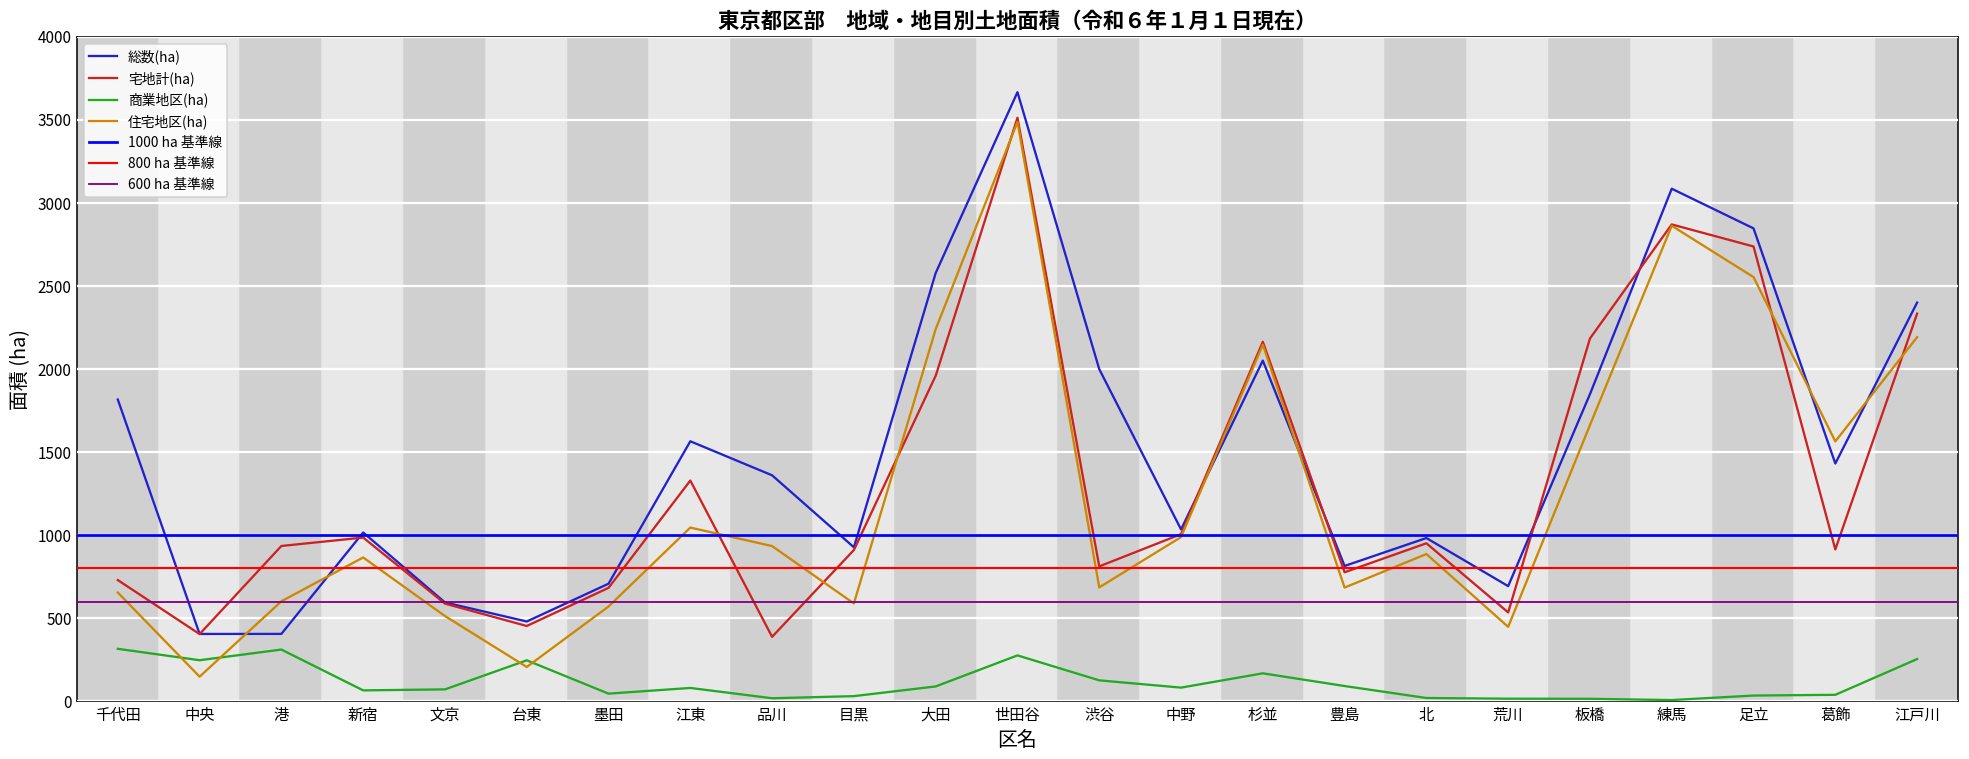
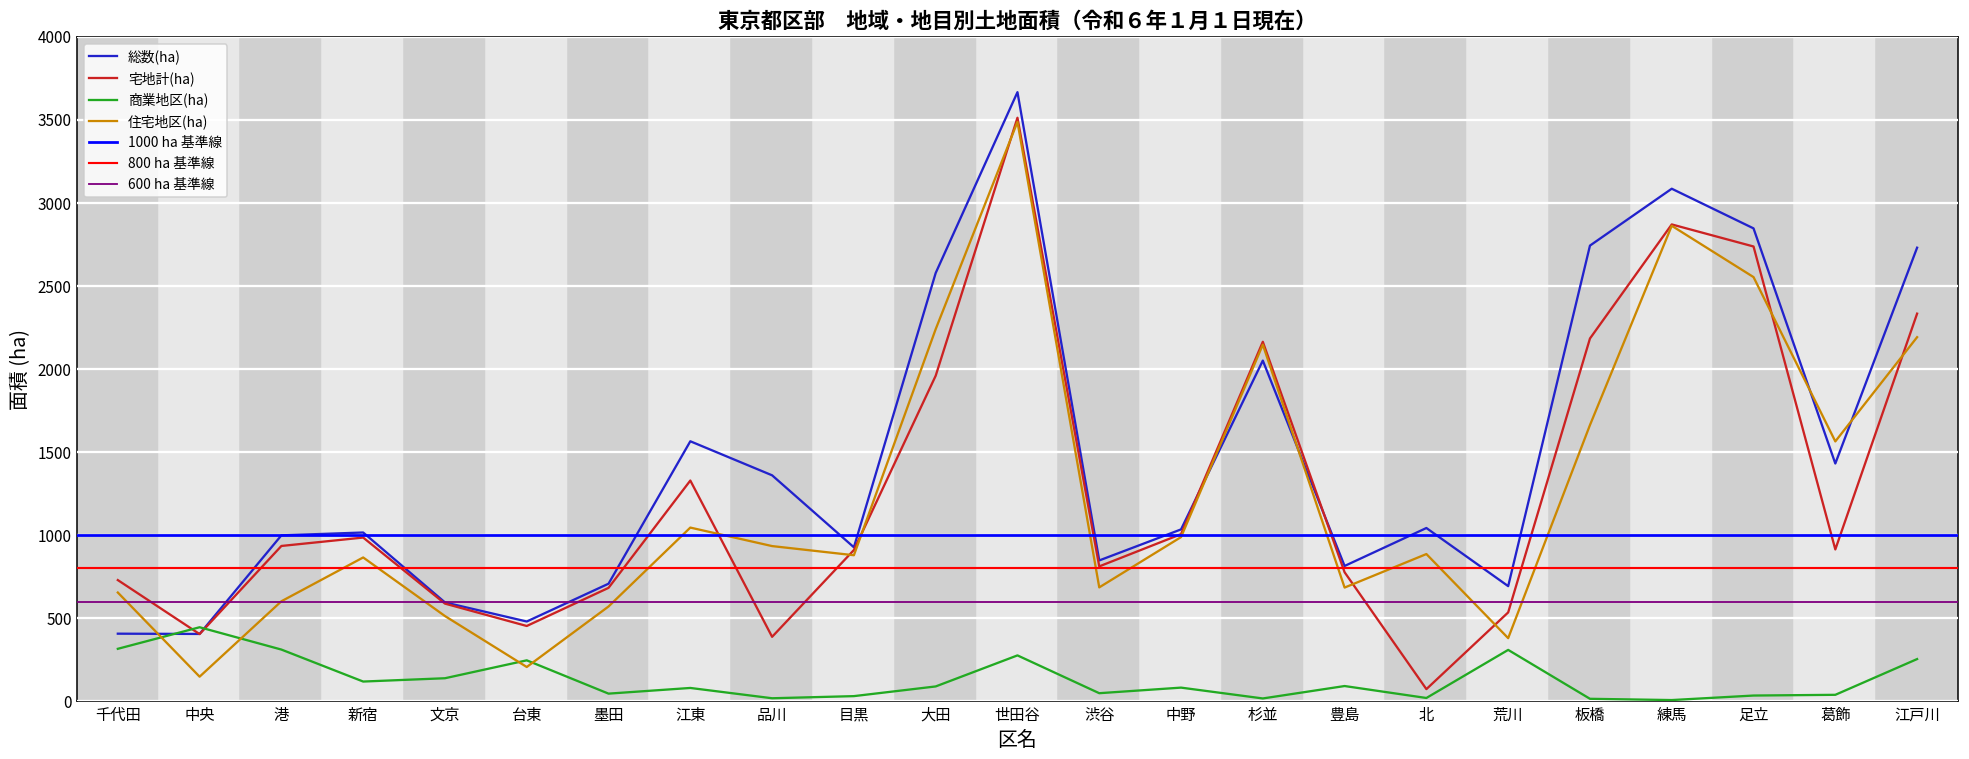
総数(ha), 千代田: 1820 -> 410
商業地区(ha), 中央: 250 -> 450
総数(ha), 港: 410 -> 1000
商業地区(ha), 新宿: 70 -> 120
商業地区(ha), 文京: 70 -> 140
住宅地区(ha), 目黒: 590 -> 880
総数(ha), 渋谷: 2000 -> 850
商業地区(ha), 渋谷: 130 -> 50
商業地区(ha), 杉並: 170 -> 20
総数(ha), 北: 980 -> 1040
宅地計(ha), 北: 950 -> 70
商業地区(ha), 荒川: 20 -> 310
住宅地区(ha), 荒川: 450 -> 380
総数(ha), 板橋: 1850 -> 2740
総数(ha), 江戸川: 2400 -> 2730
